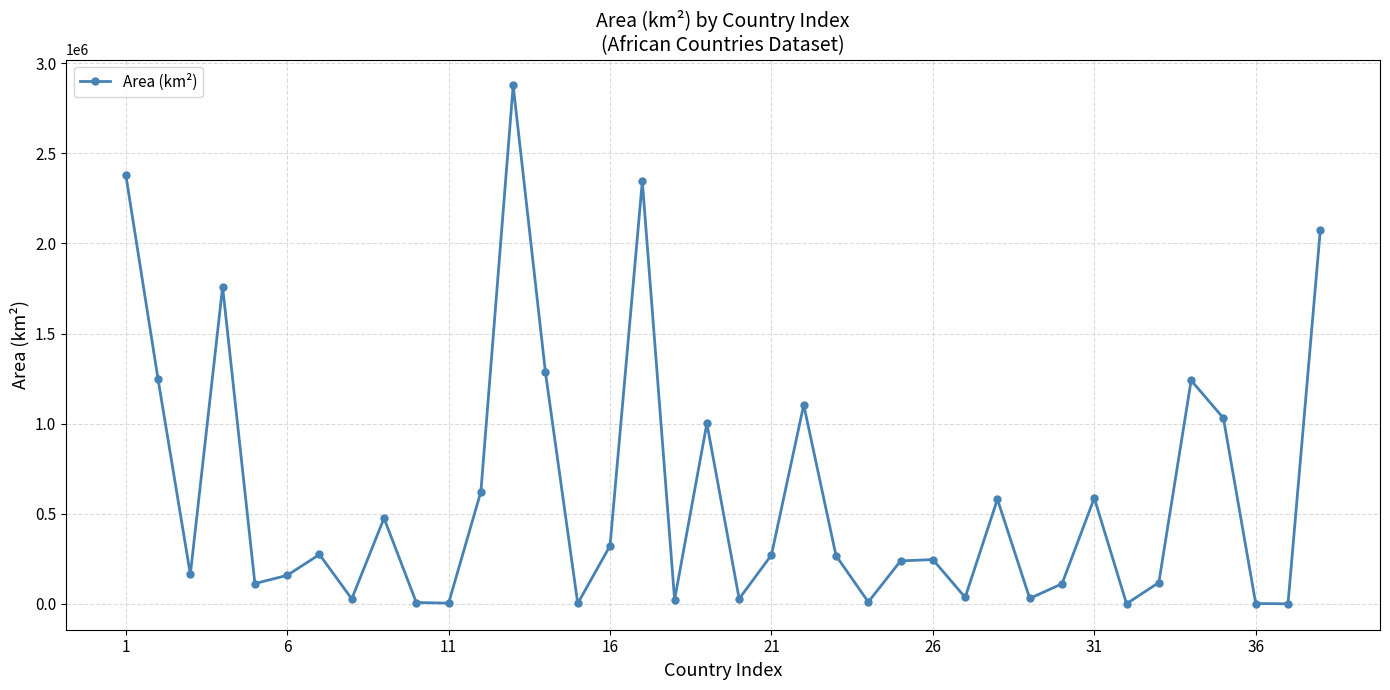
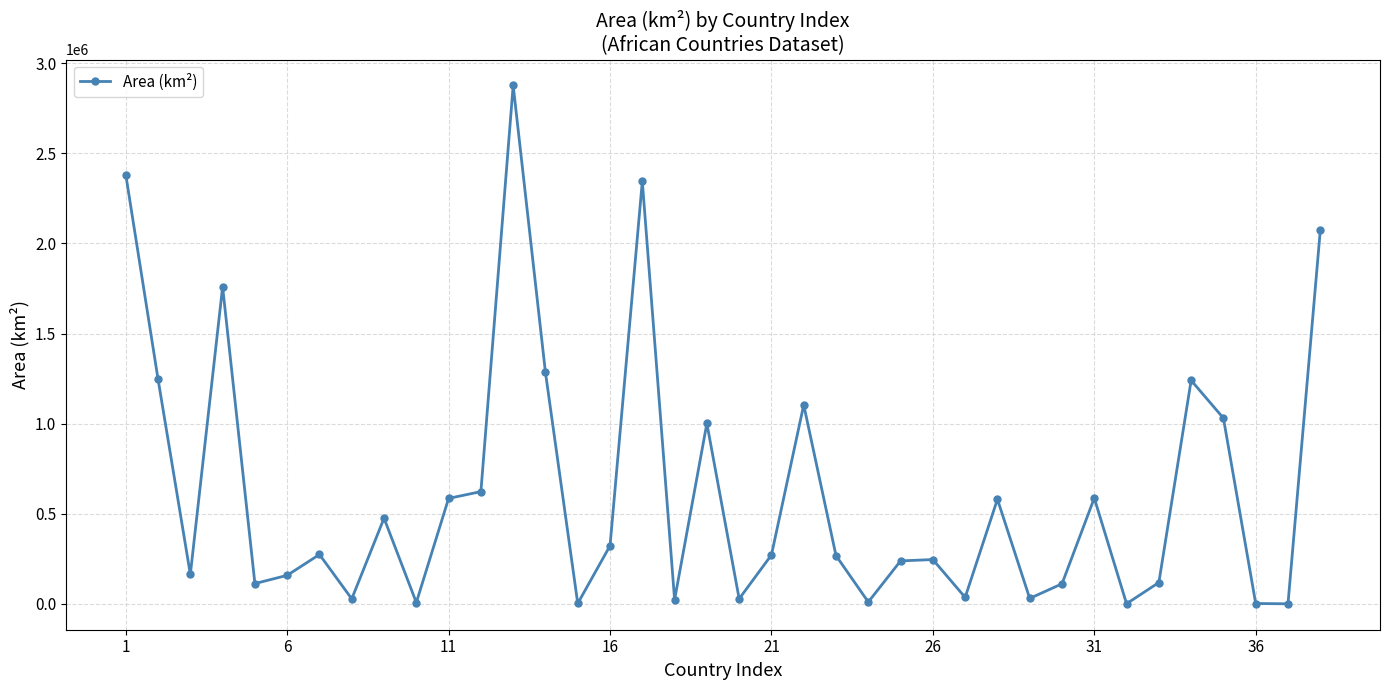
11: 0 -> 590000
